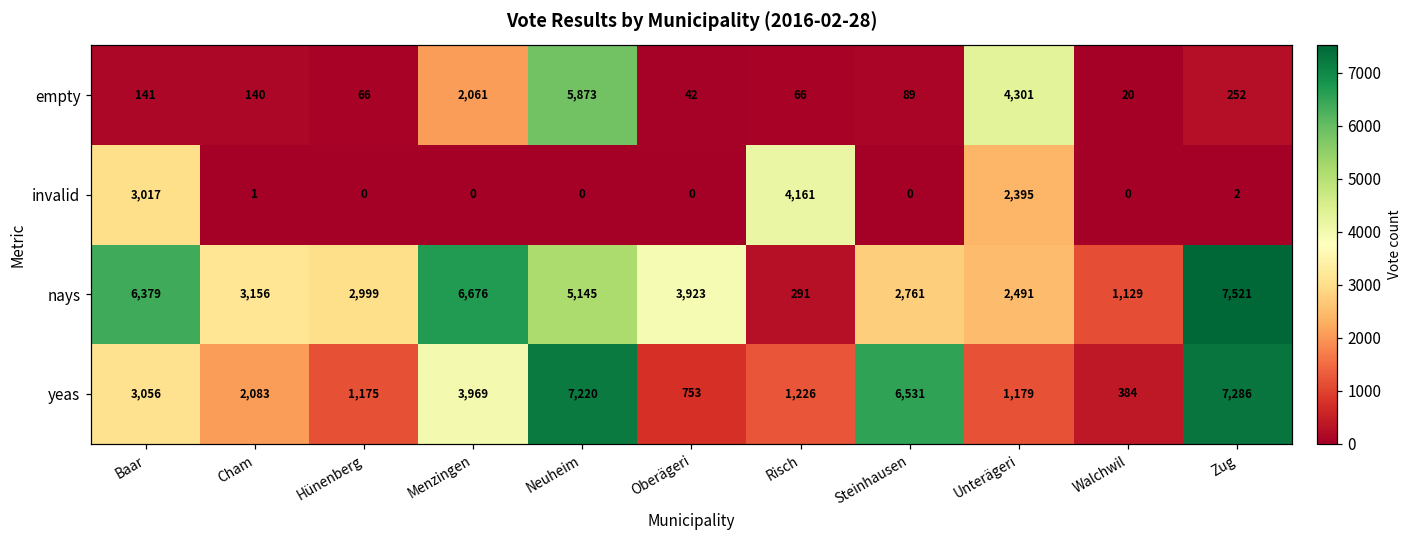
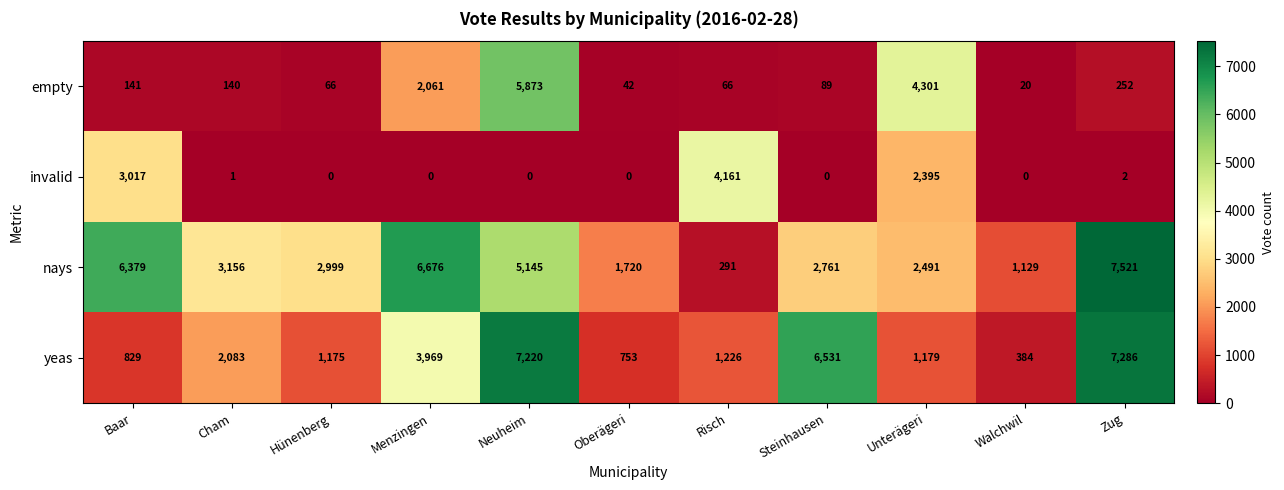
nays, Oberägeri: 3,923 -> 1,720
yeas, Baar: 3,056 -> 829
